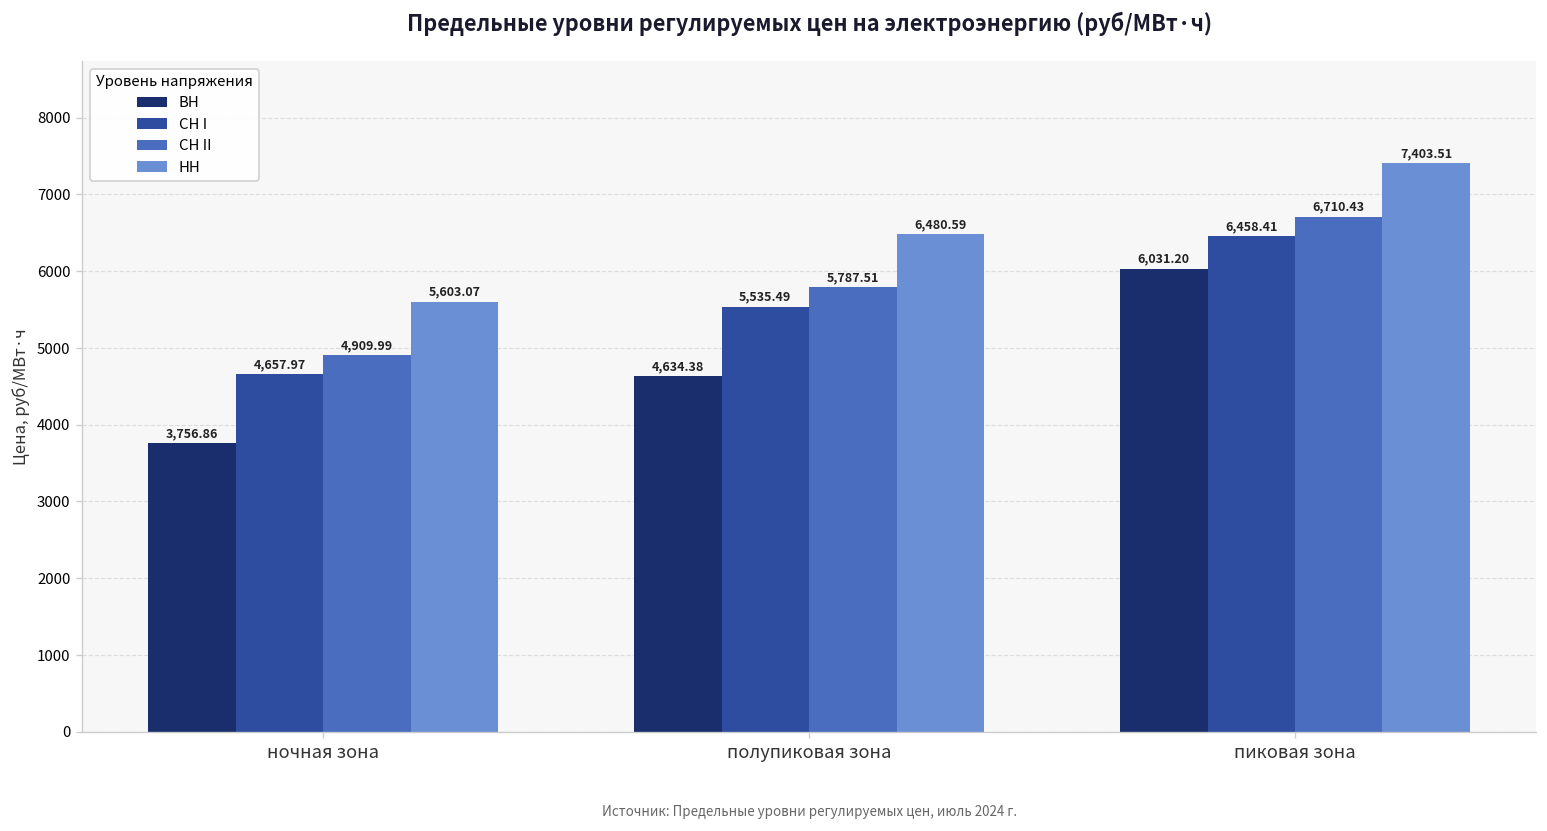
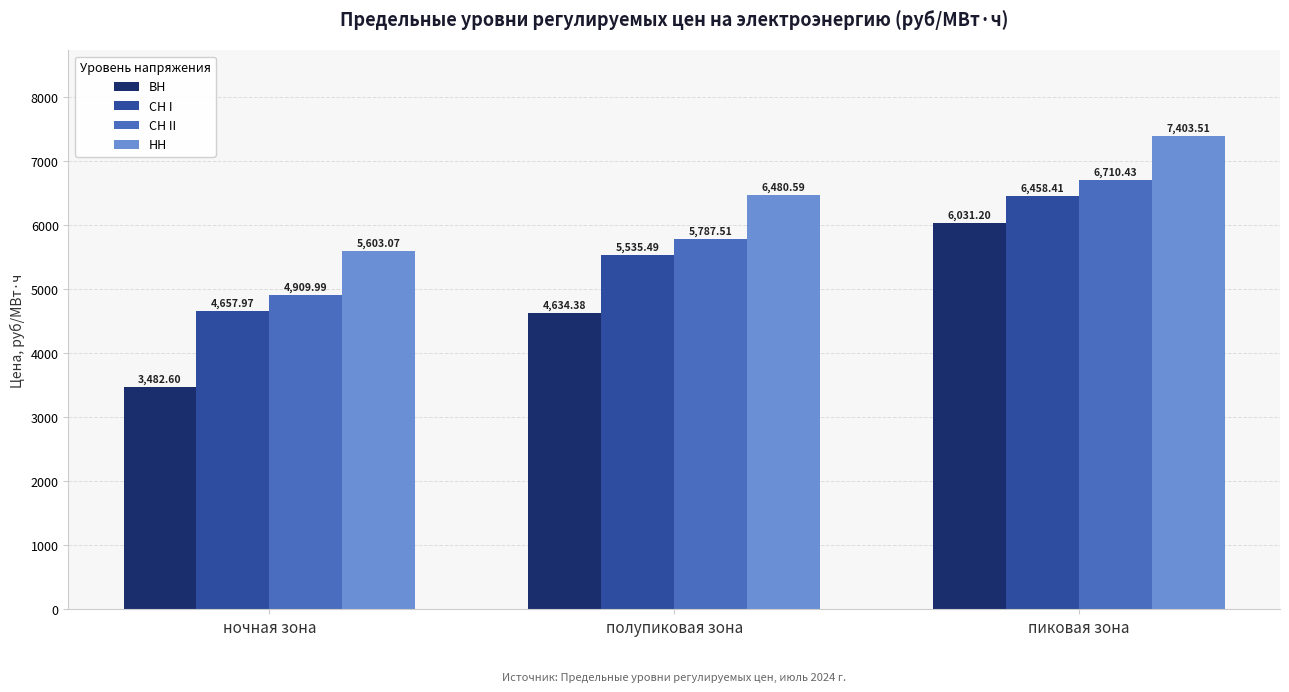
ВН, ночная зона: 3,756.86 -> 3,482.60
